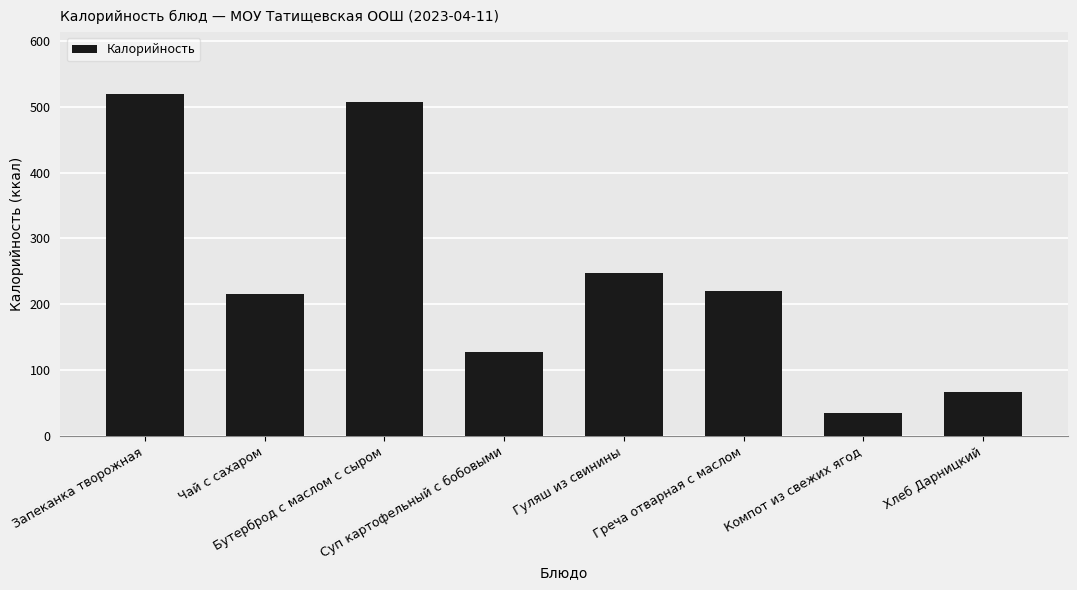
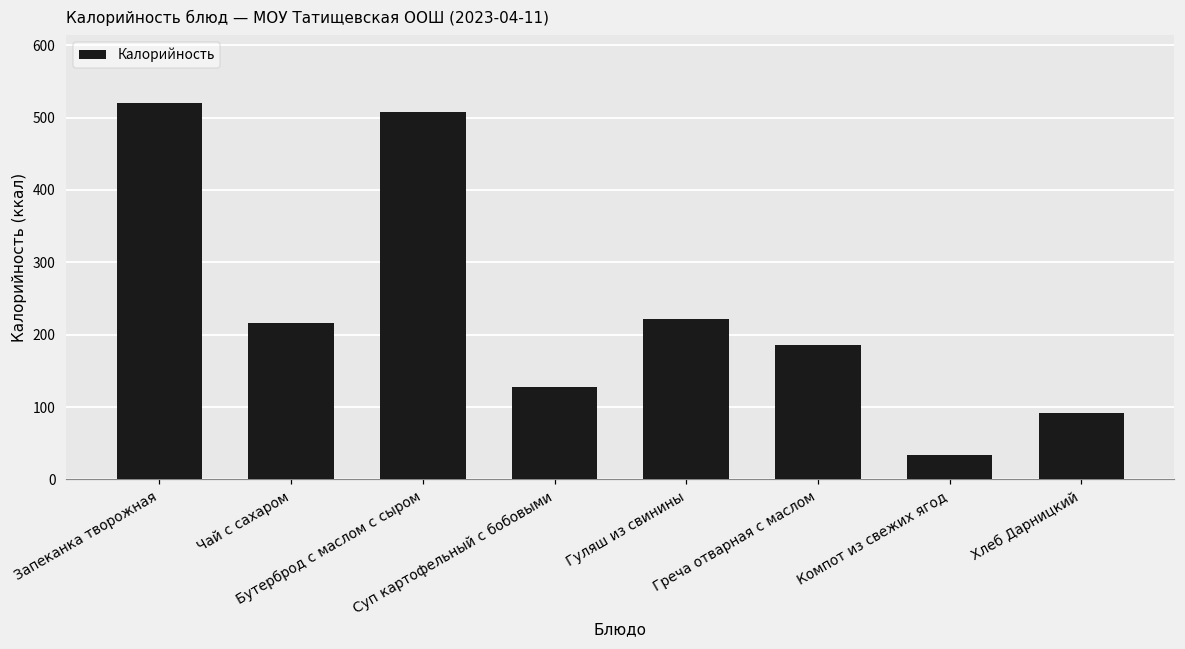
Гуляш из свинины: 250 -> 220
Греча отварная с маслом: 220 -> 190
Хлеб Дарницкий: 70 -> 90
